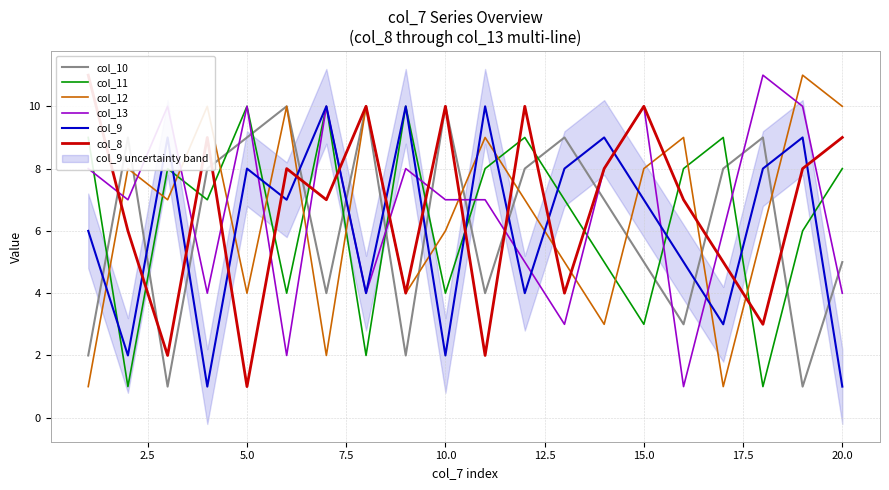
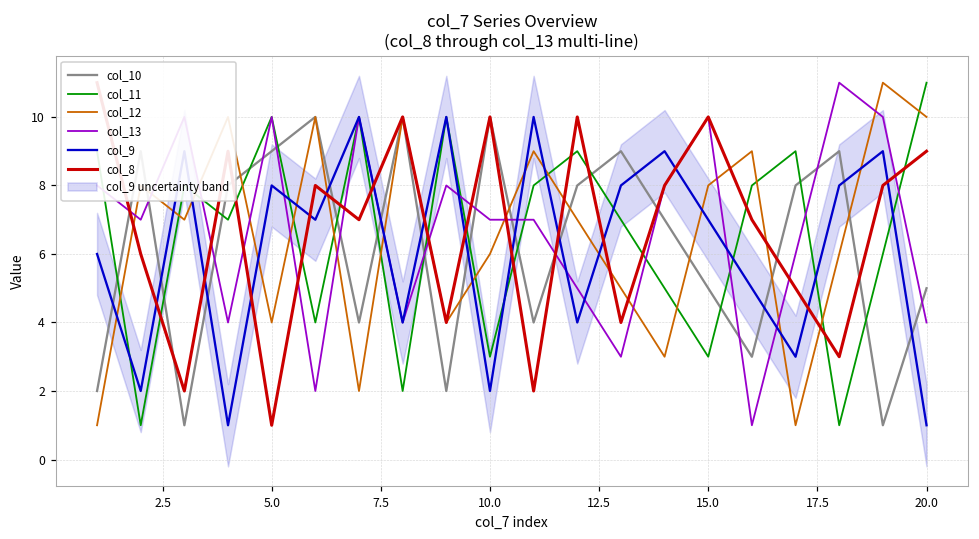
col_11, 10.0: 4 -> 3
col_11, 20.0: 8 -> 11
